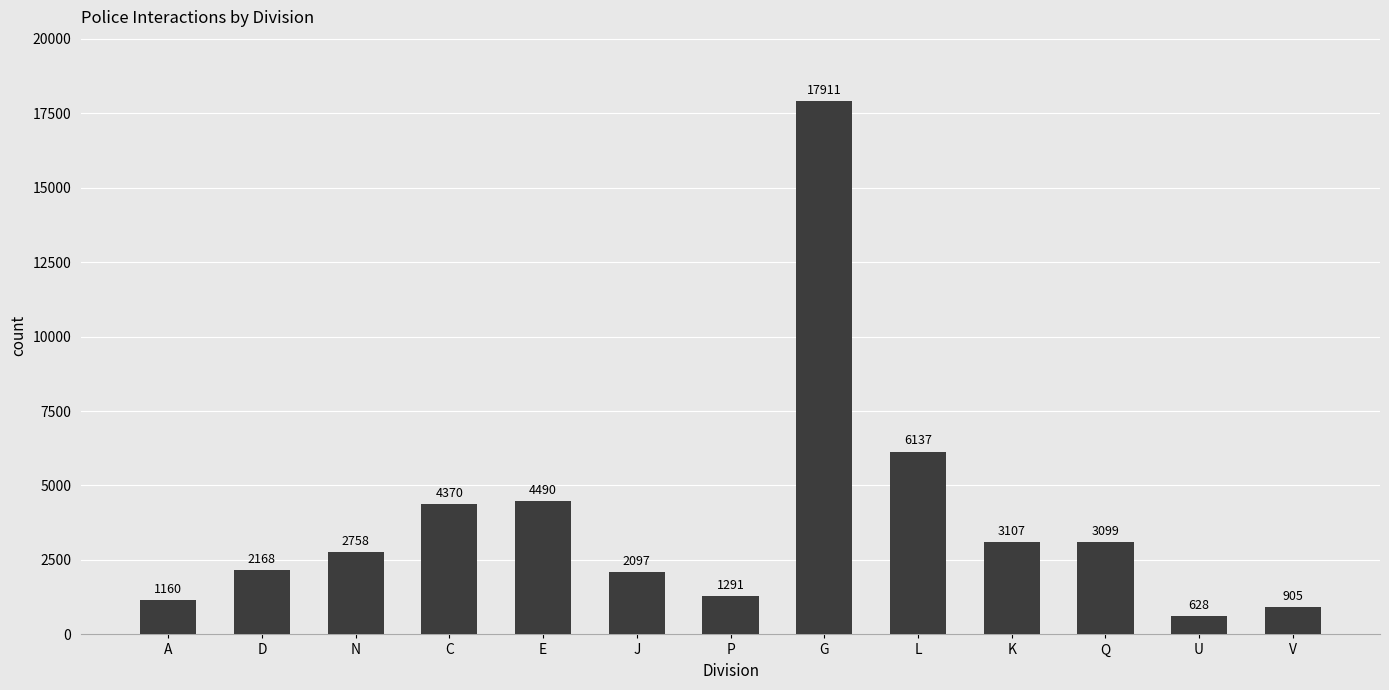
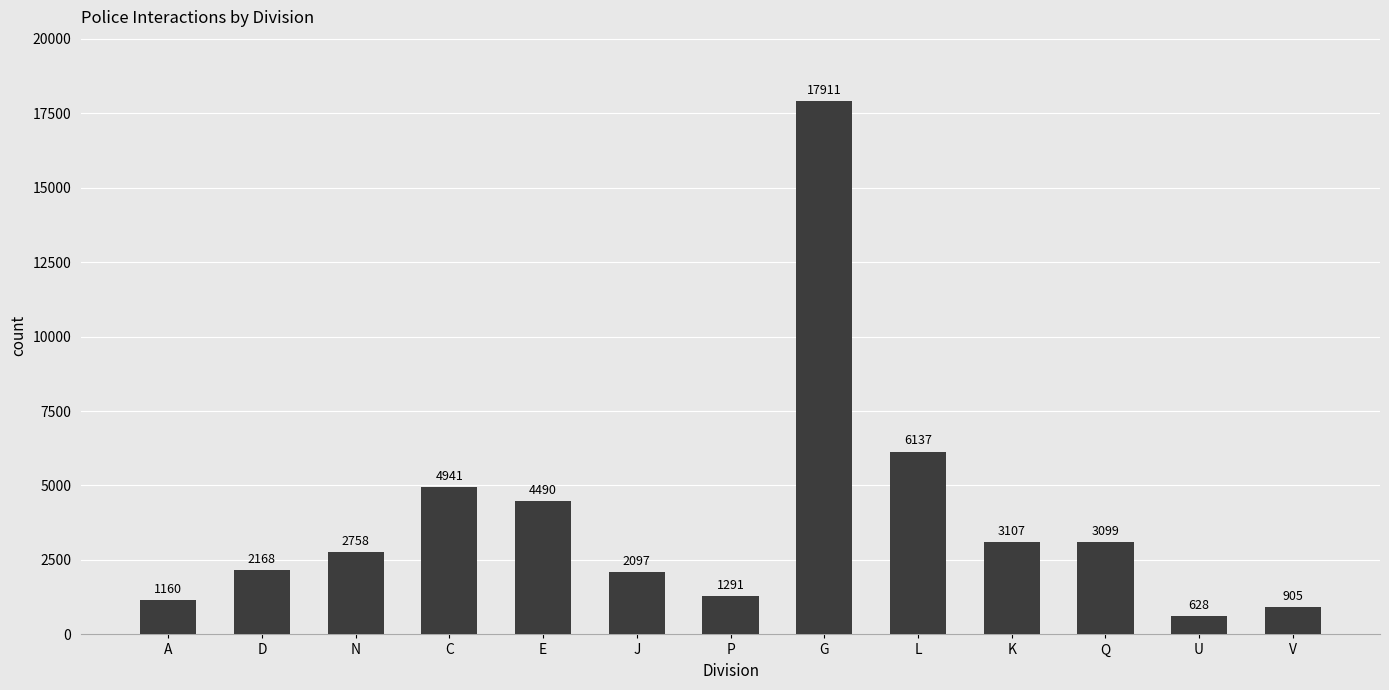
C: 4370 -> 4941
